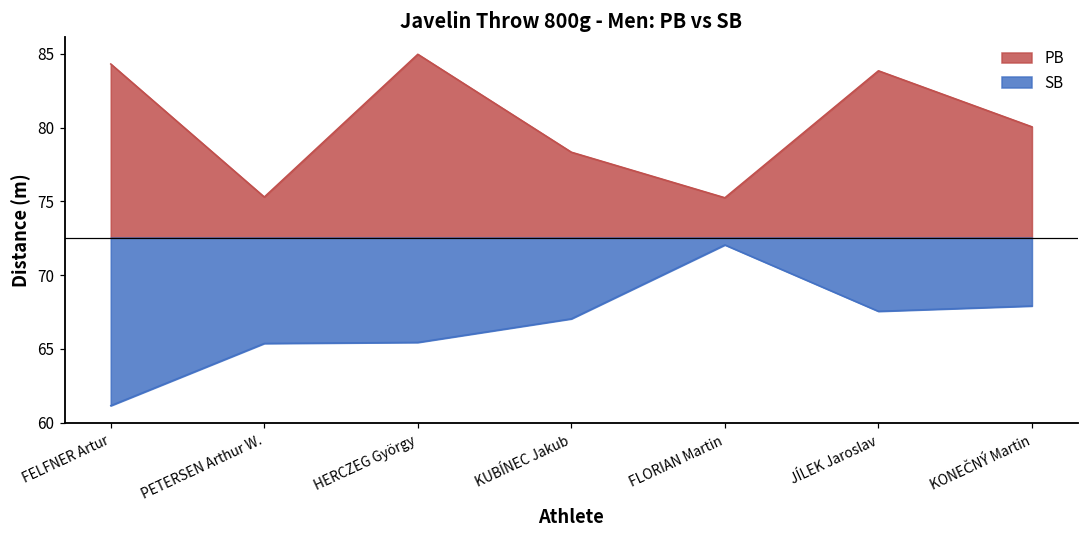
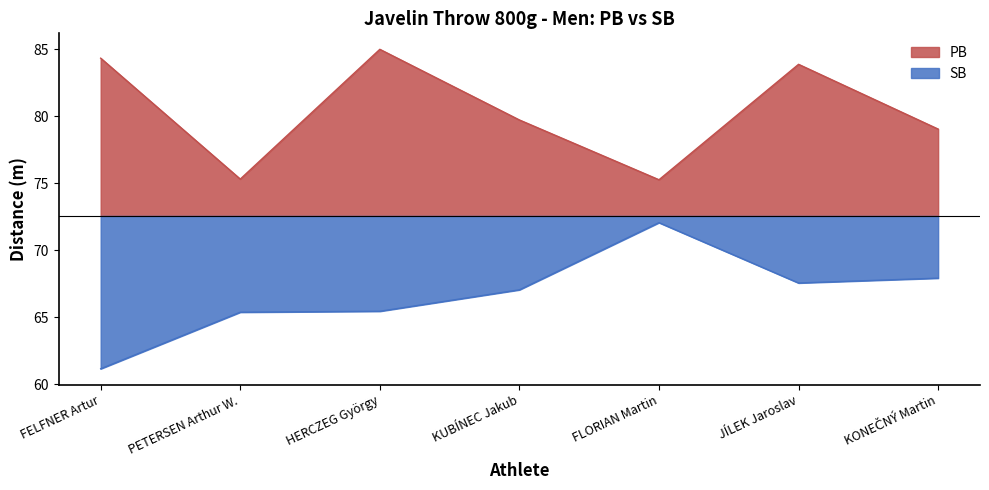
PB, KUBÍNEC Jakub: 78.3 -> 79.7
PB, KONEČNÝ Martin: 80.1 -> 79.0
